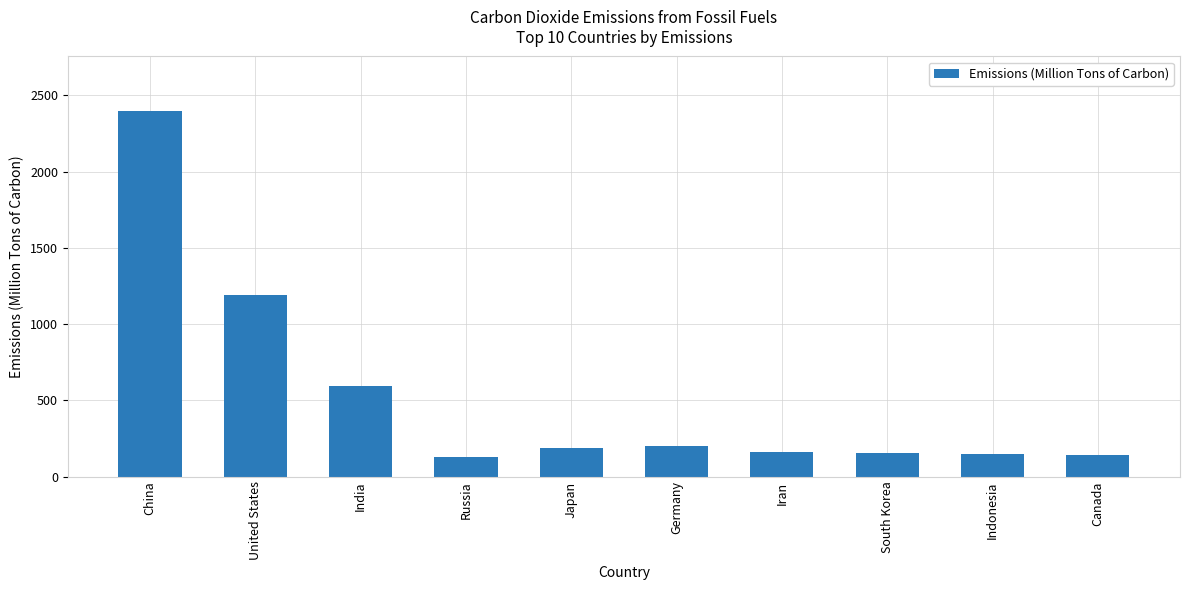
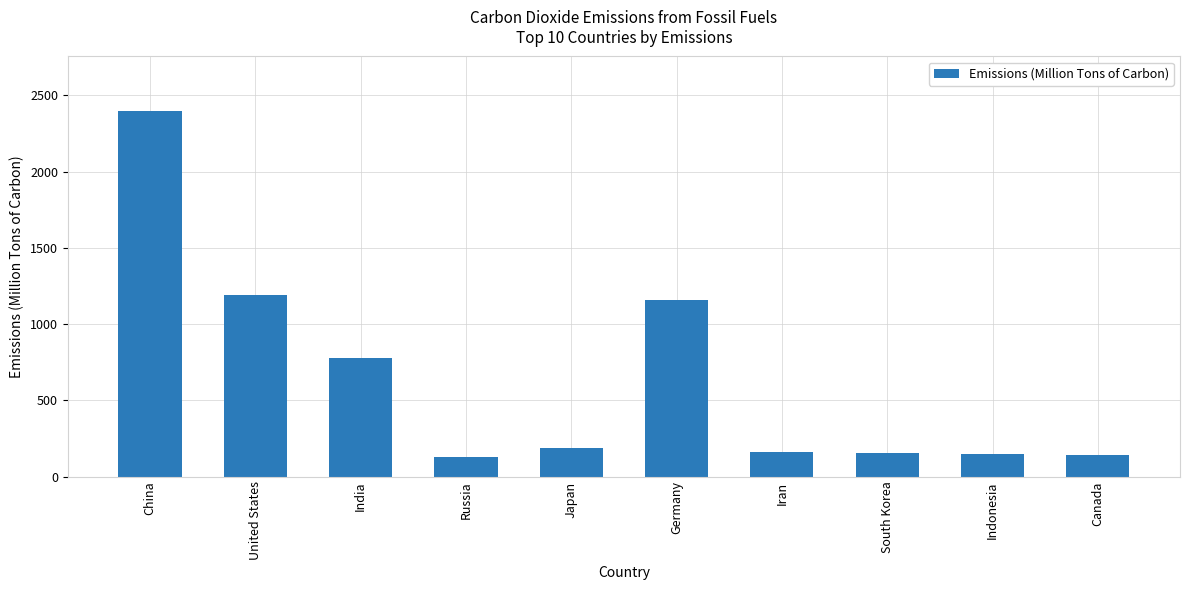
India: 600 -> 780
Germany: 200 -> 1160
